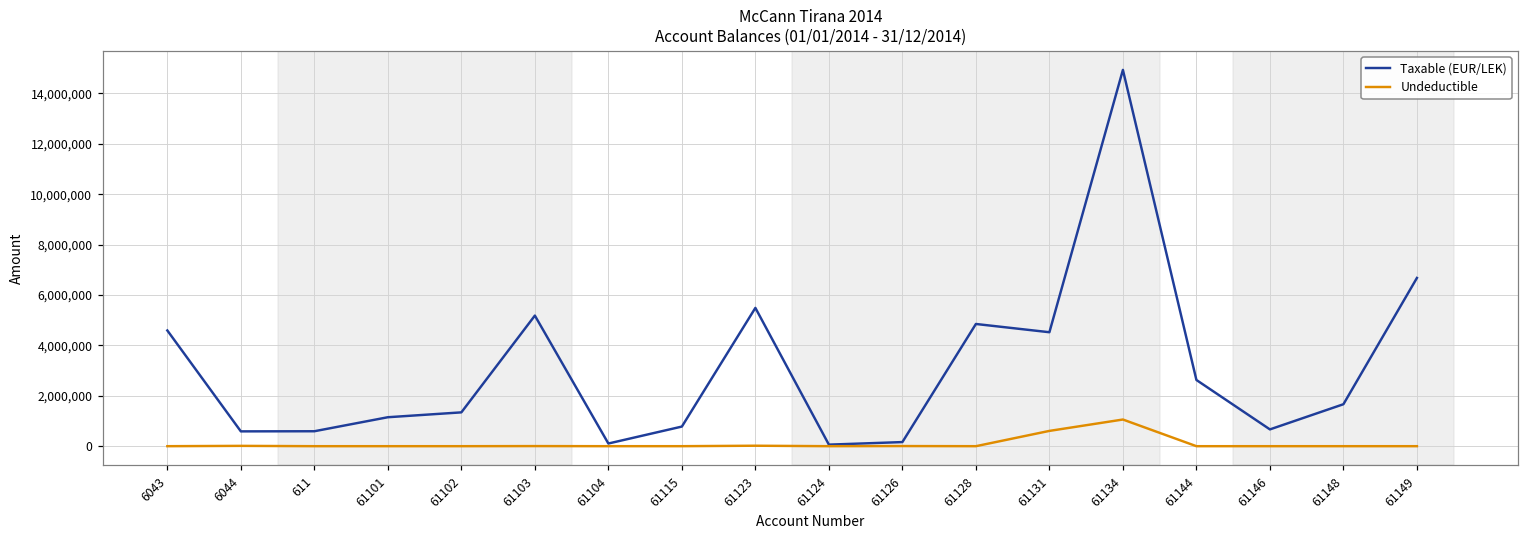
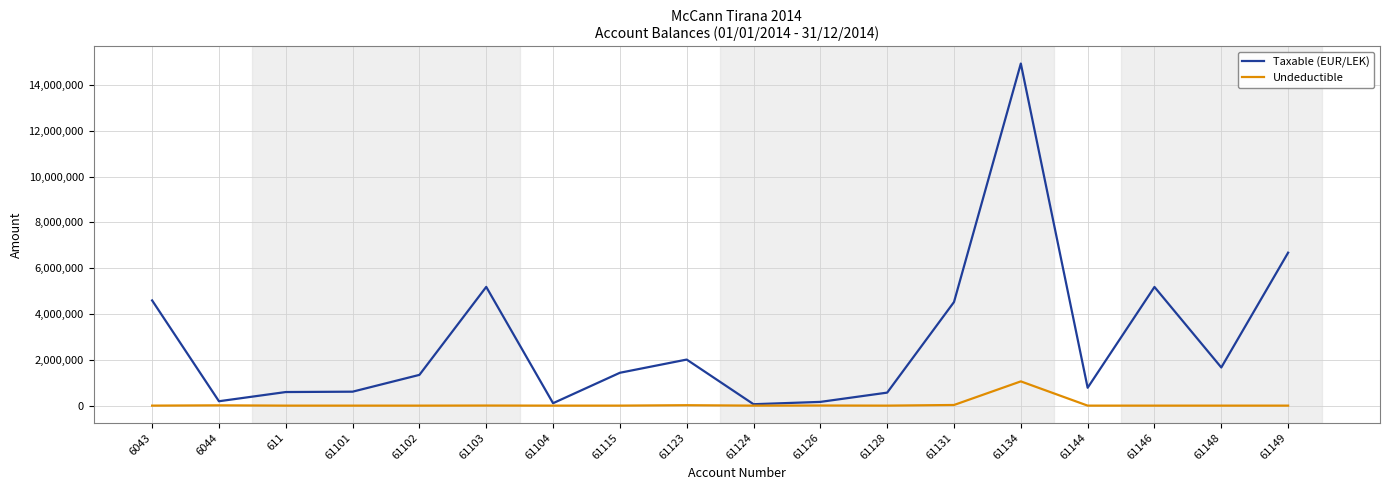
Taxable (EUR/LEK), 6044: 600,000 -> 200,000
Taxable (EUR/LEK), 61101: 1,100,000 -> 600,000
Taxable (EUR/LEK), 61115: 800,000 -> 1,400,000
Taxable (EUR/LEK), 61123: 5,500,000 -> 2,000,000
Taxable (EUR/LEK), 61128: 4,800,000 -> 600,000
Undeductible, 61131: 600,000 -> 0
Taxable (EUR/LEK), 61144: 2,600,000 -> 800,000
Taxable (EUR/LEK), 61146: 700,000 -> 5,200,000
